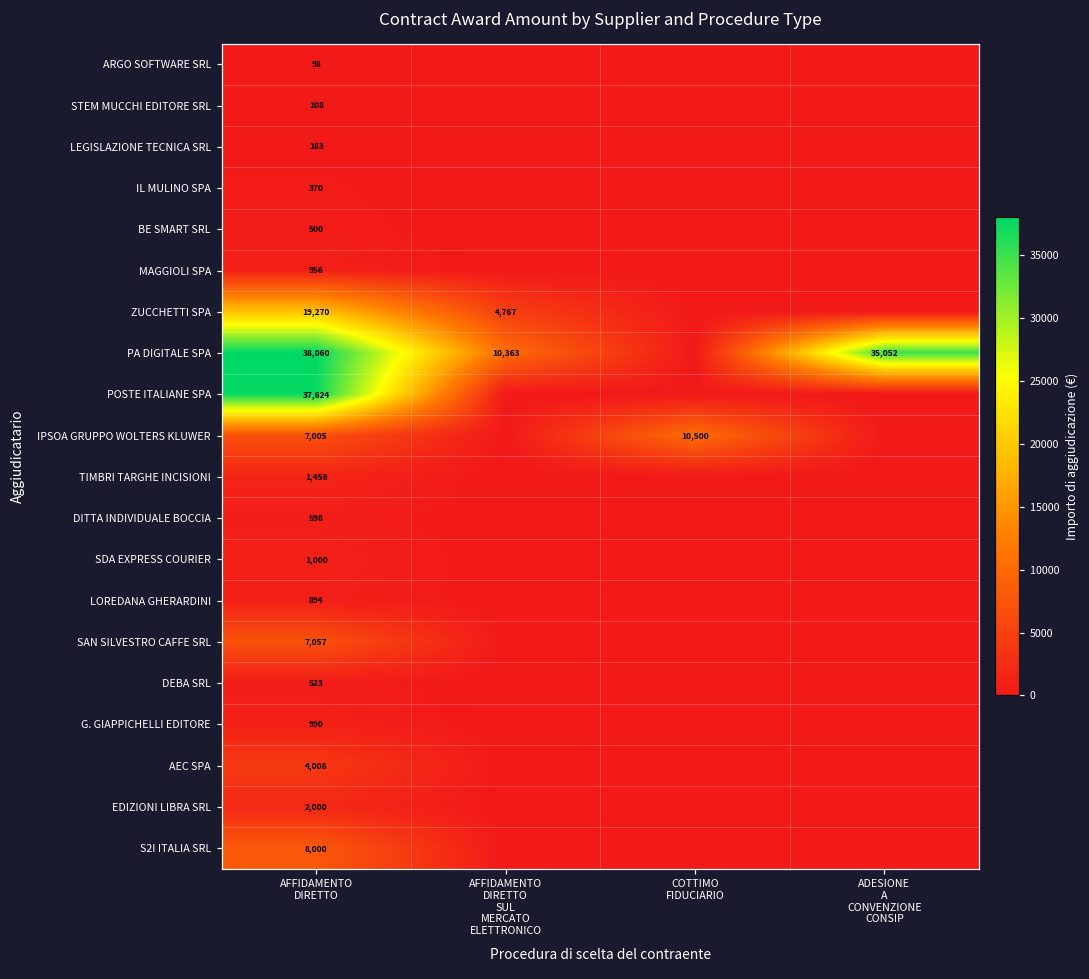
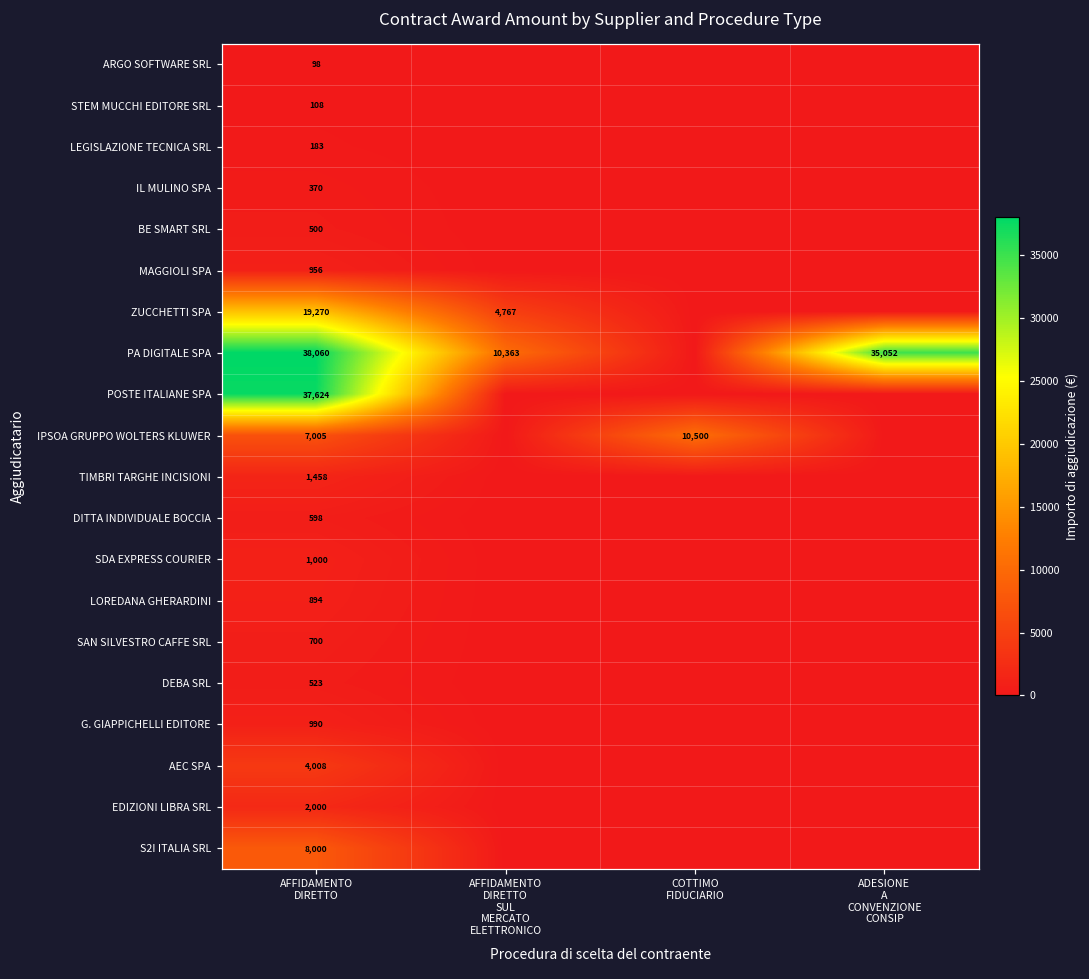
SAN SILVESTRO CAFFE SRL, AFFIDAMENTO DIRETTO: 7,057 -> 700
